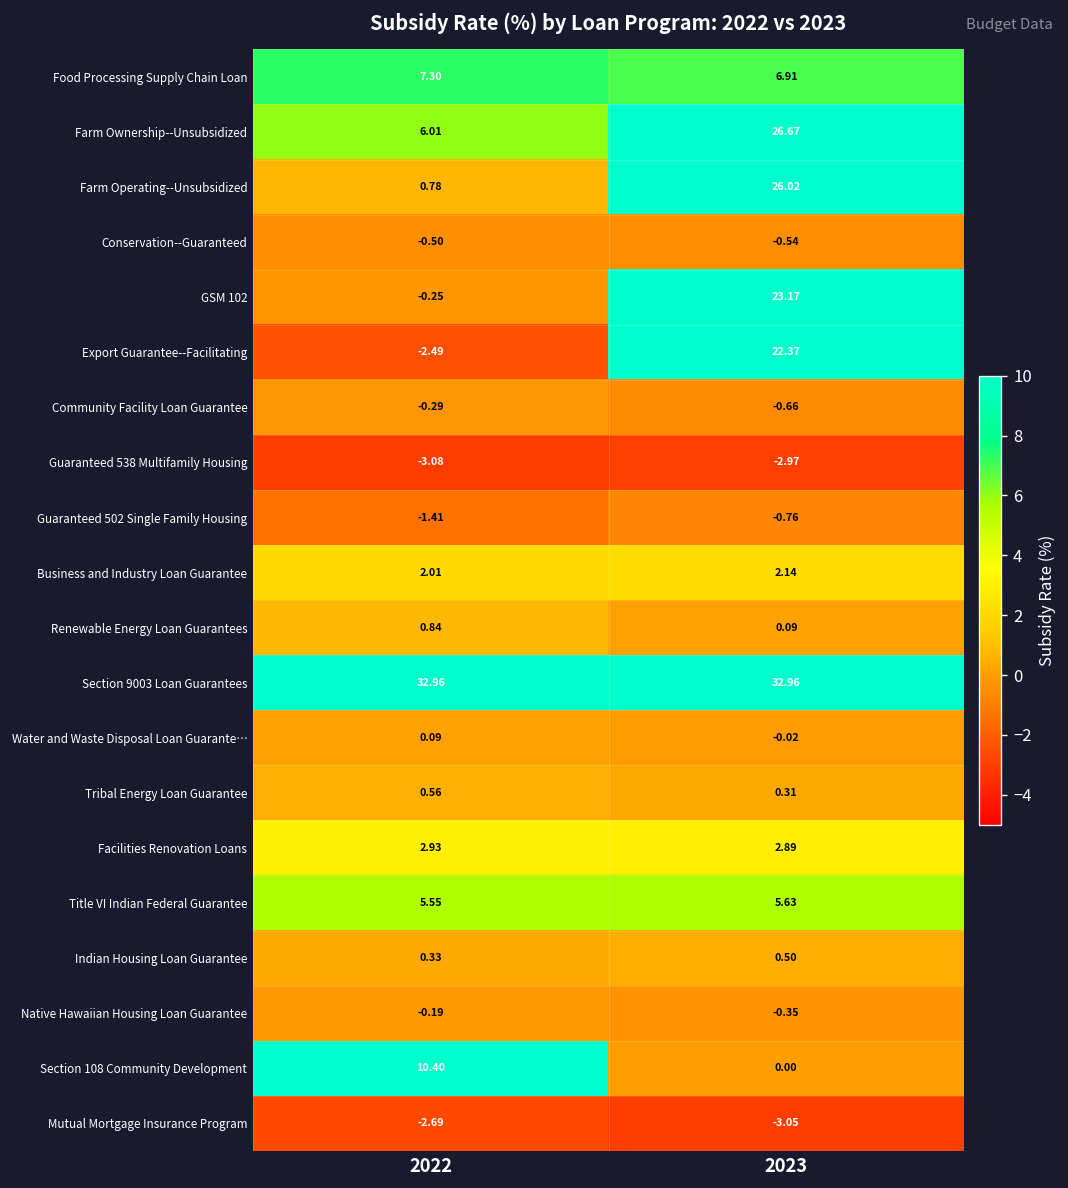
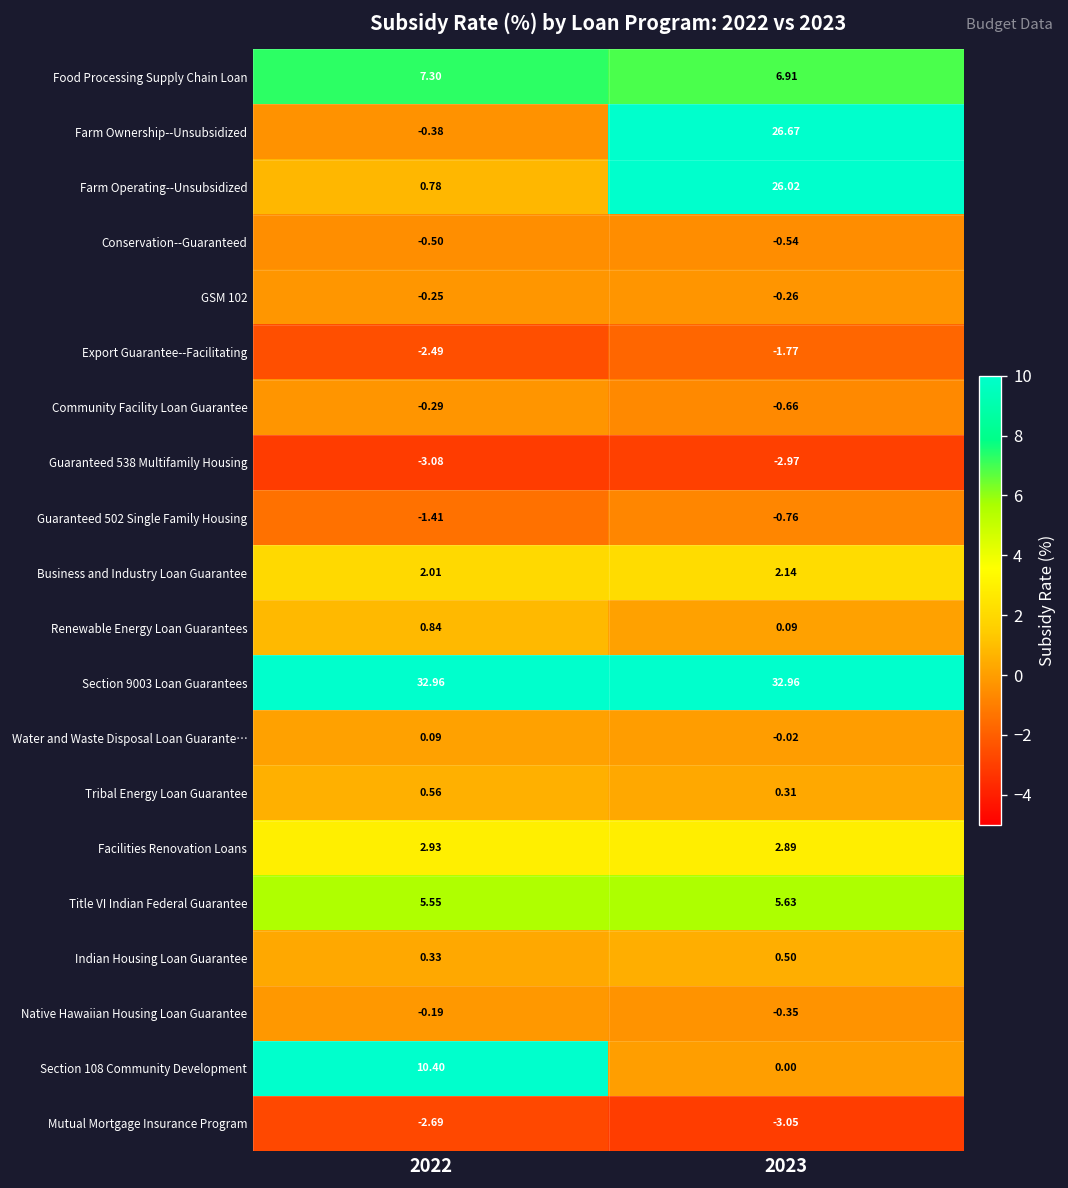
Farm Ownership--Unsubsidized, 2022: 6.01 -> -0.38
GSM 102, 2023: 23.17 -> -0.26
Export Guarantee--Facilitating, 2023: 22.37 -> -1.77
